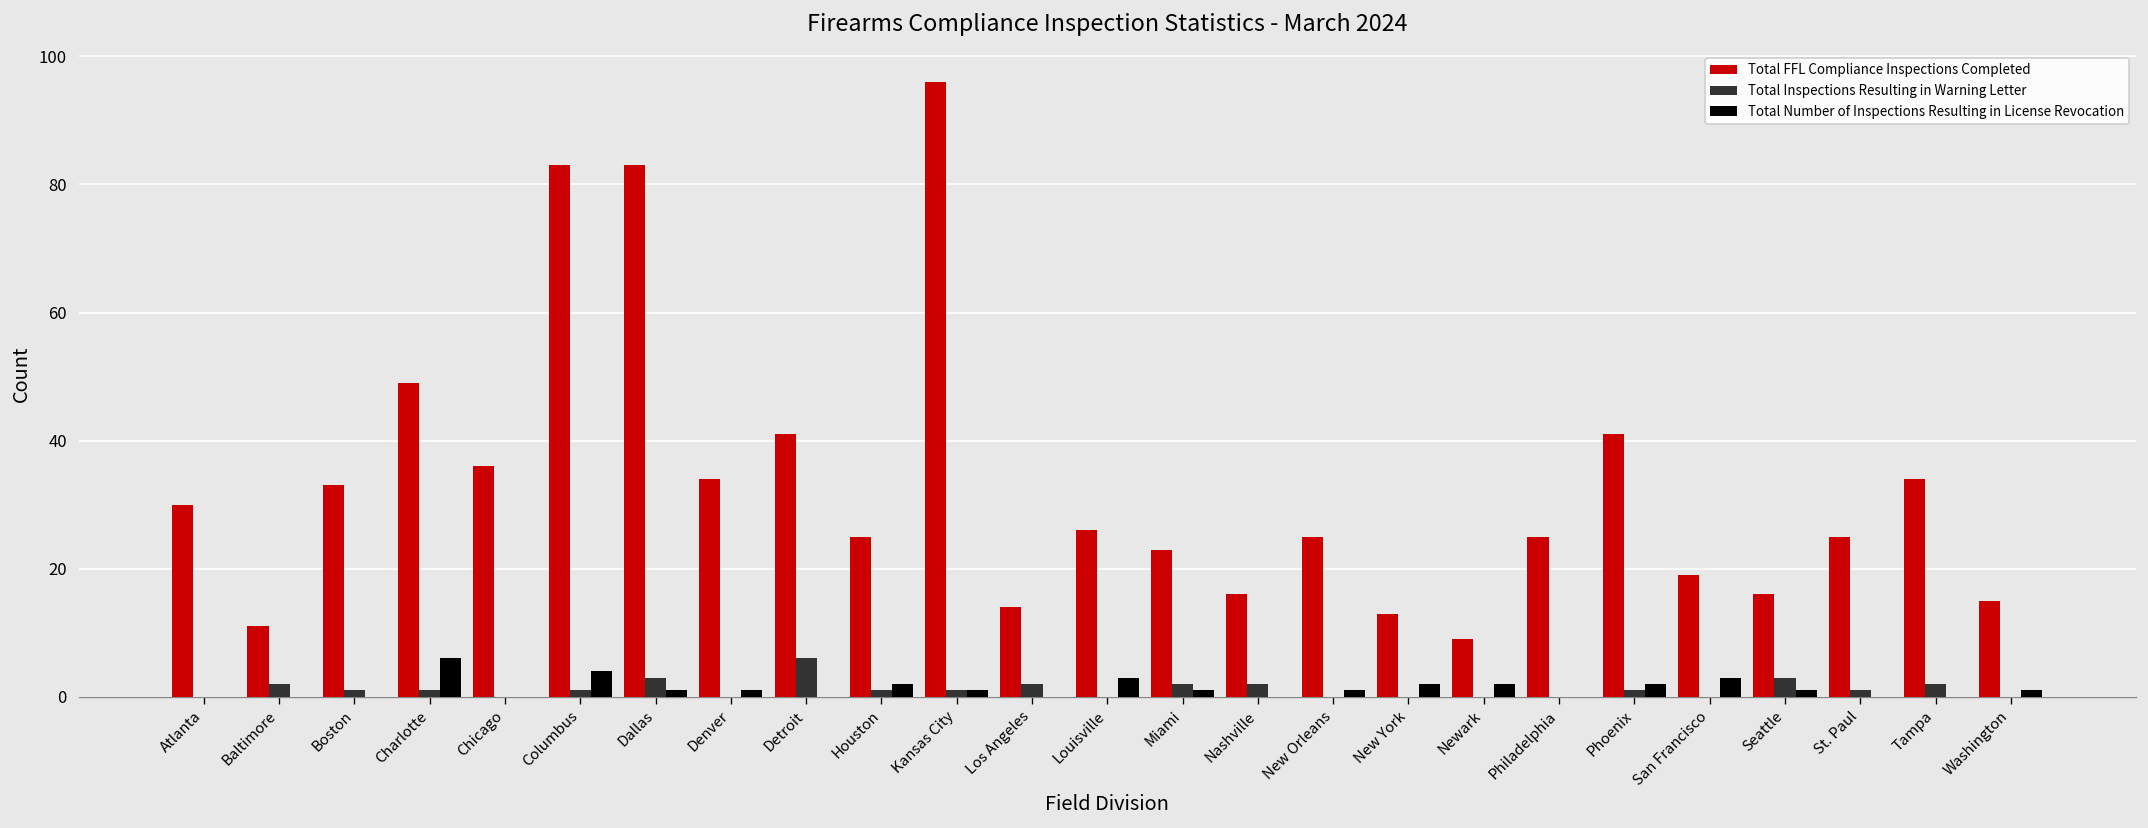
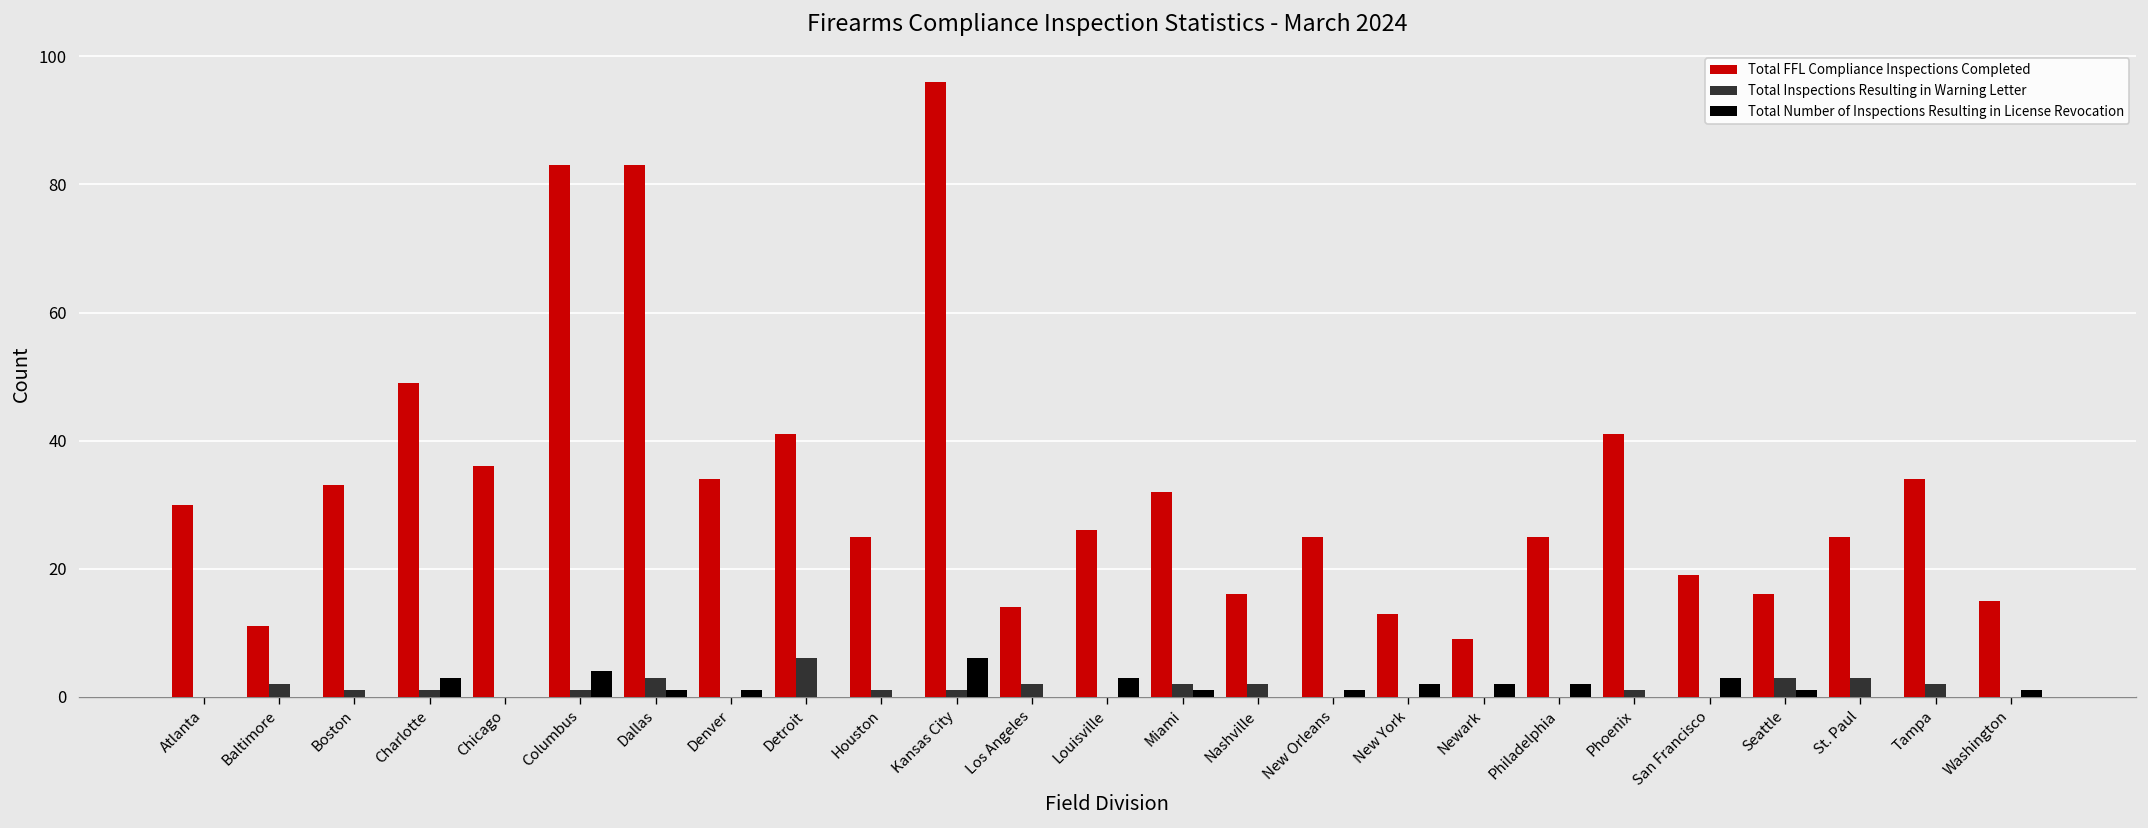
Total Number of Inspections Resulting in License Revocation, Charlotte: 6 -> 3
Total Number of Inspections Resulting in License Revocation, Houston: 2 -> 0
Total Number of Inspections Resulting in License Revocation, Kansas City: 1 -> 6
Total FFL Compliance Inspections Completed, Miami: 23 -> 32
Total Number of Inspections Resulting in License Revocation, Philadelphia: 0 -> 2
Total Number of Inspections Resulting in License Revocation, Phoenix: 2 -> 0
Total Inspections Resulting in Warning Letter, St. Paul: 1 -> 3
